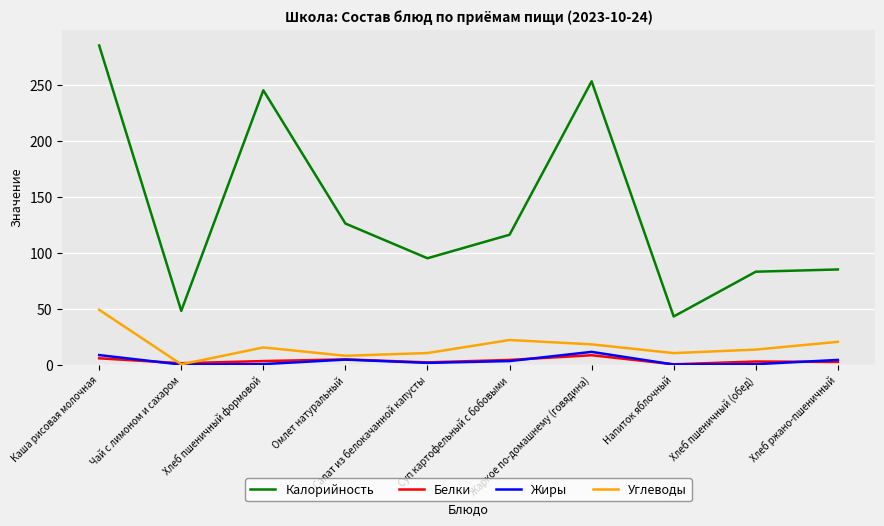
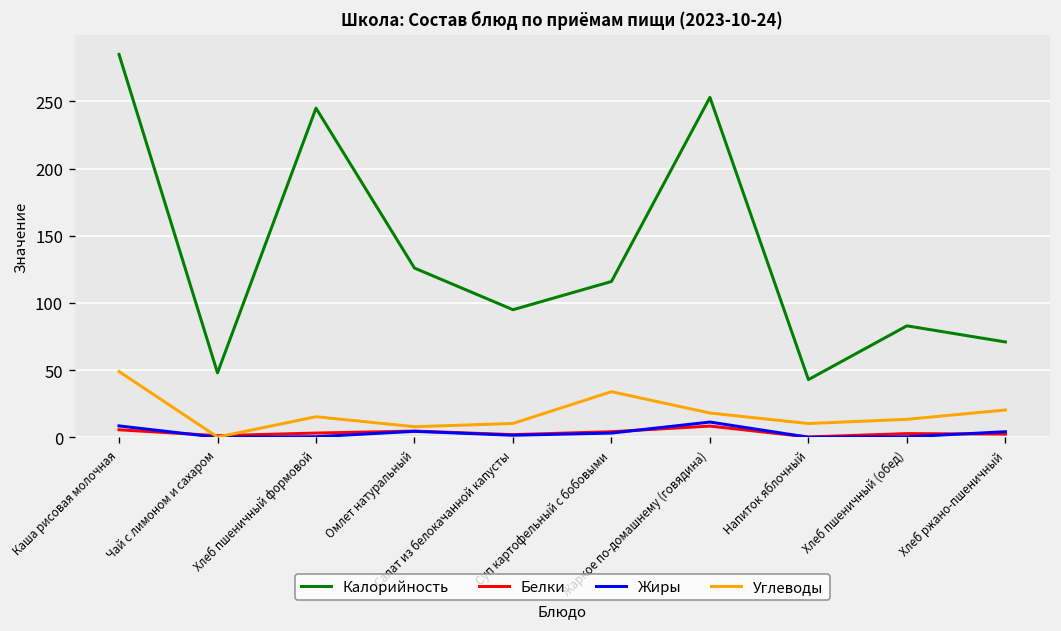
Углеводы, Суп картофельный с бобовыми: 22 -> 34
Калорийность, Хлеб ржано-пшеничный: 85 -> 71
